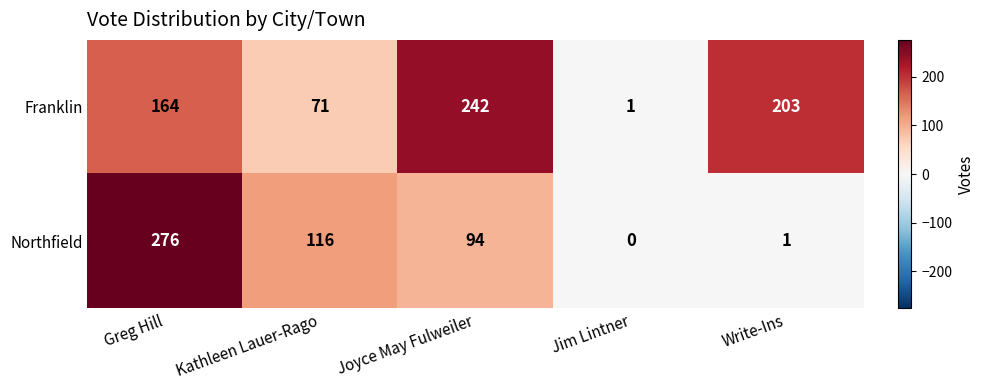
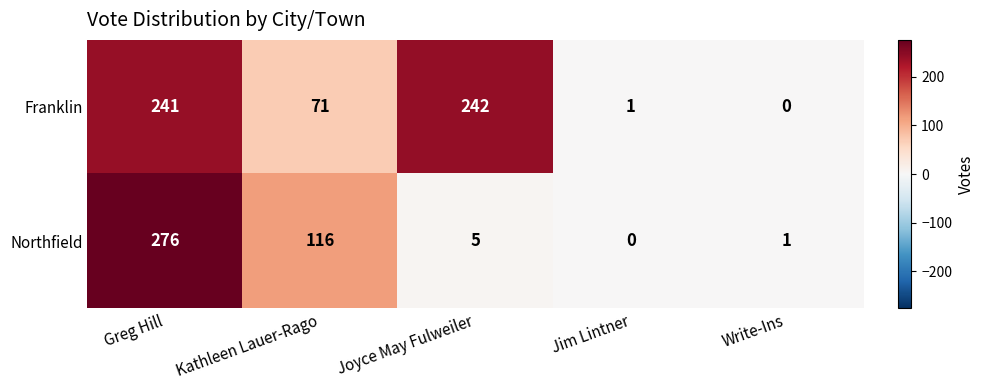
Franklin, Greg Hill: 164 -> 241
Franklin, Write-Ins: 203 -> 0
Northfield, Joyce May Fulweiler: 94 -> 5
